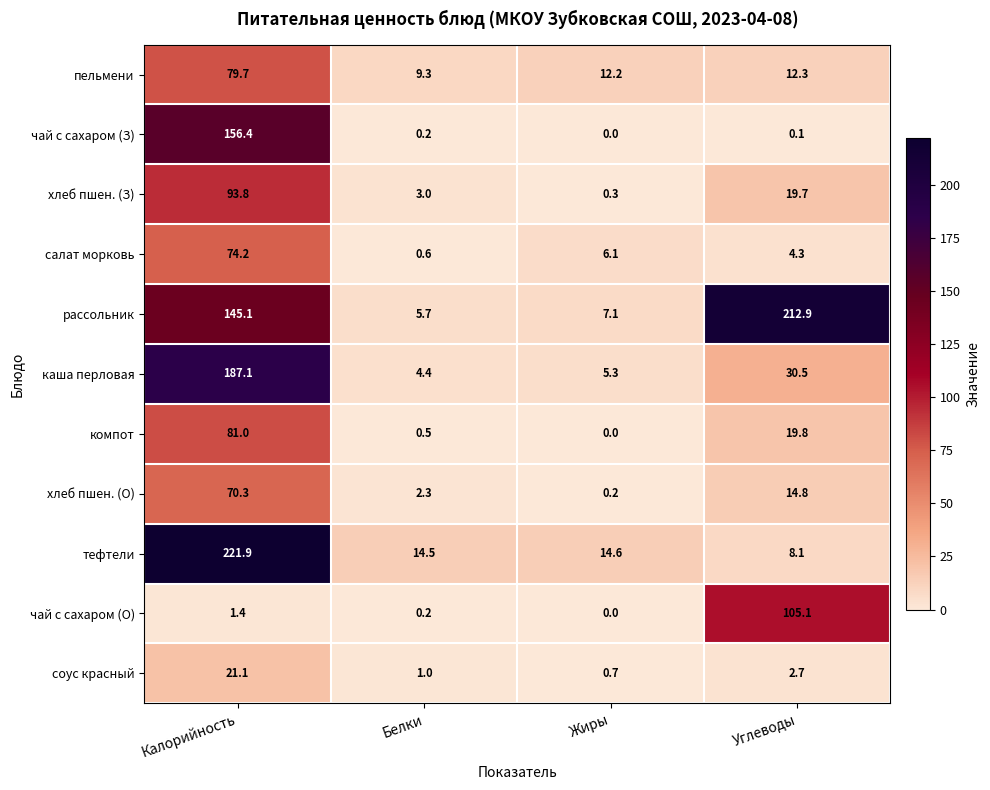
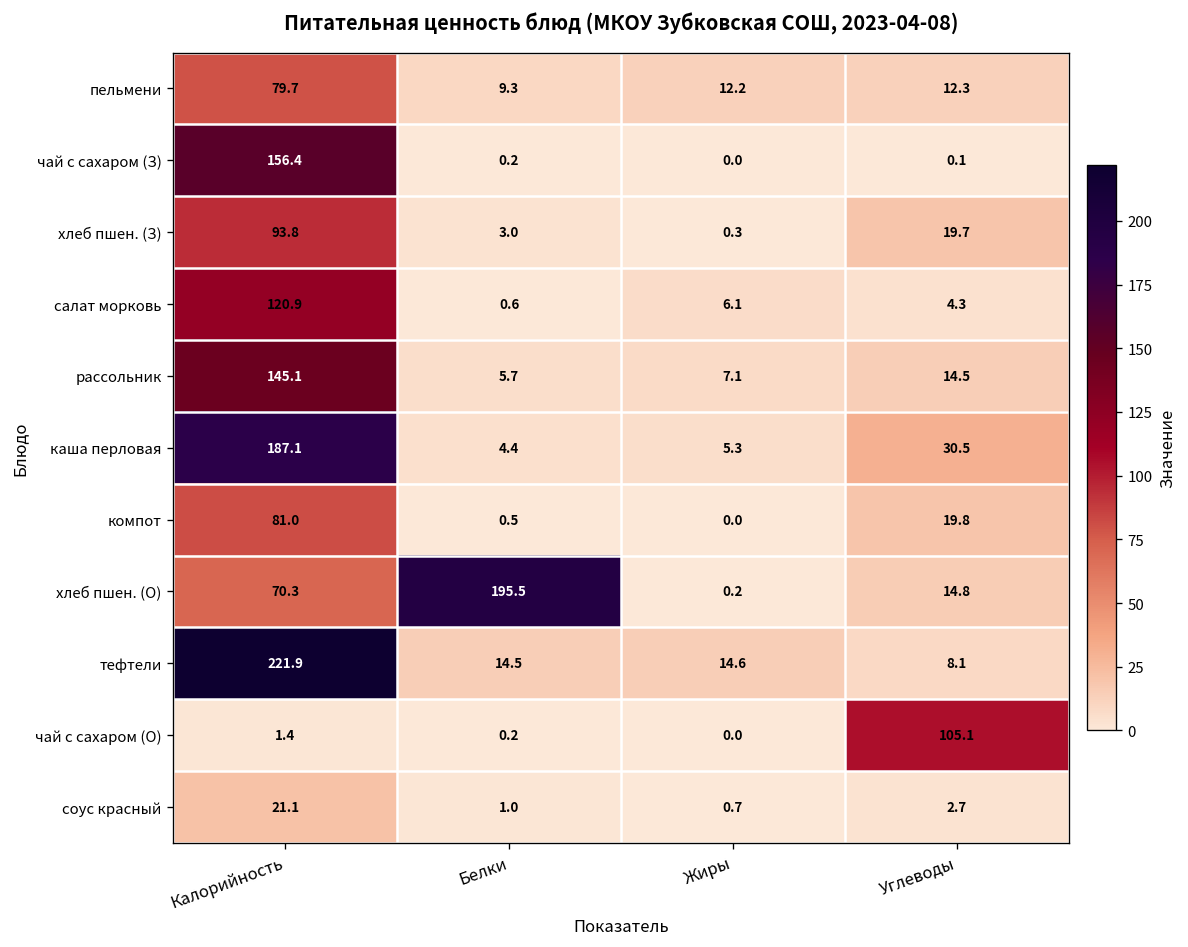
салат морковь, Калорийность: 74.2 -> 120.9
рассольник, Углеводы: 212.9 -> 14.5
хлеб пшен. (О), Белки: 2.3 -> 195.5
